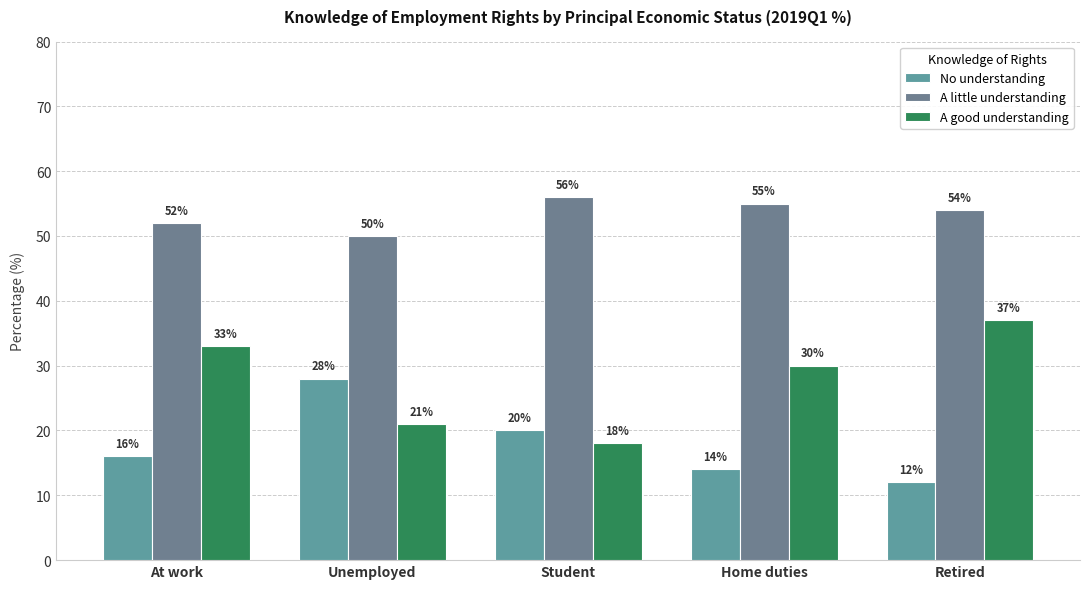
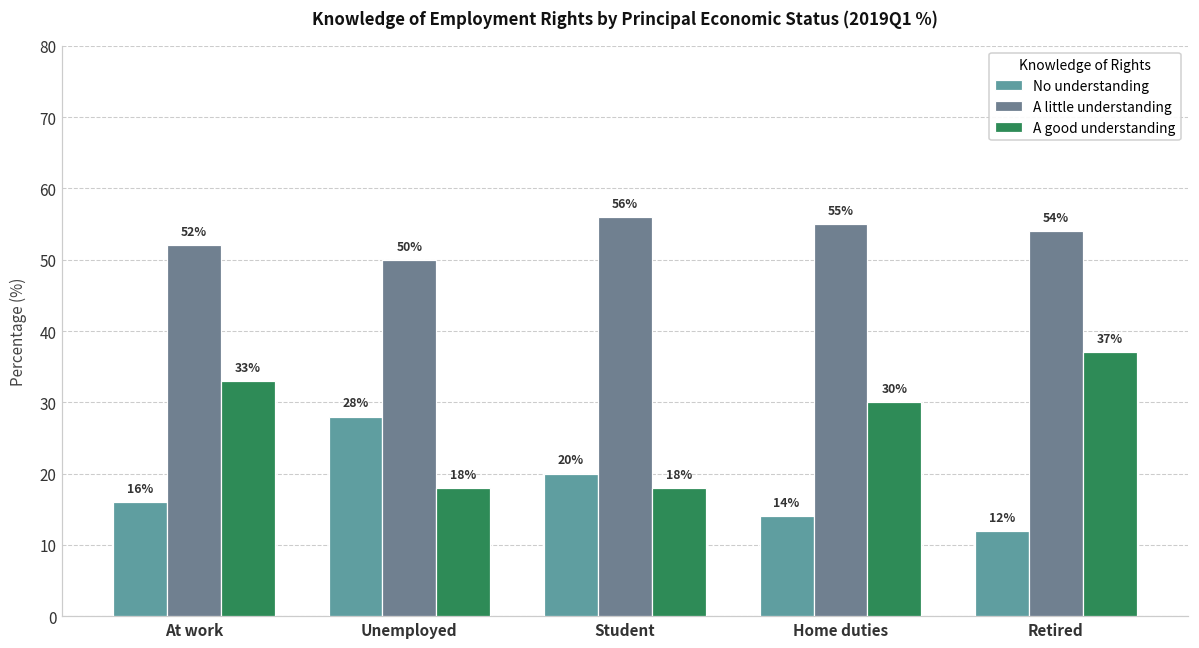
A good understanding, Unemployed: 21% -> 18%
